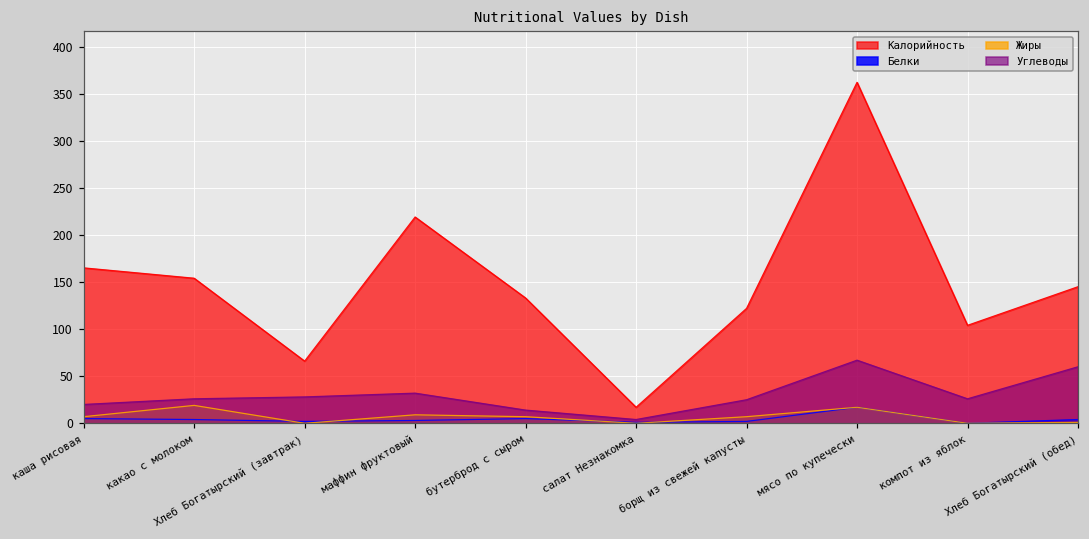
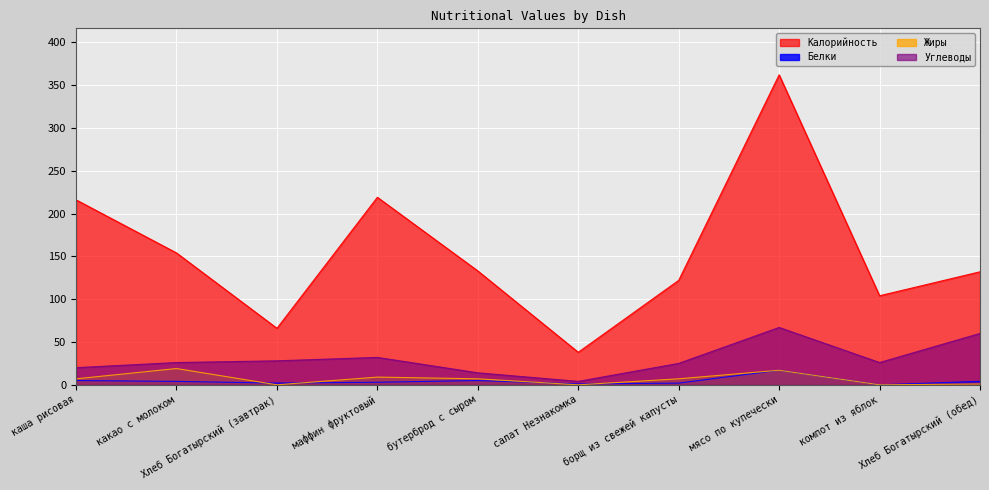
Калорийность, каша рисовая: 170 -> 220
Калорийность, салат Незнакомка: 20 -> 40
Калорийность, Хлеб Богатырский (обед): 150 -> 130
